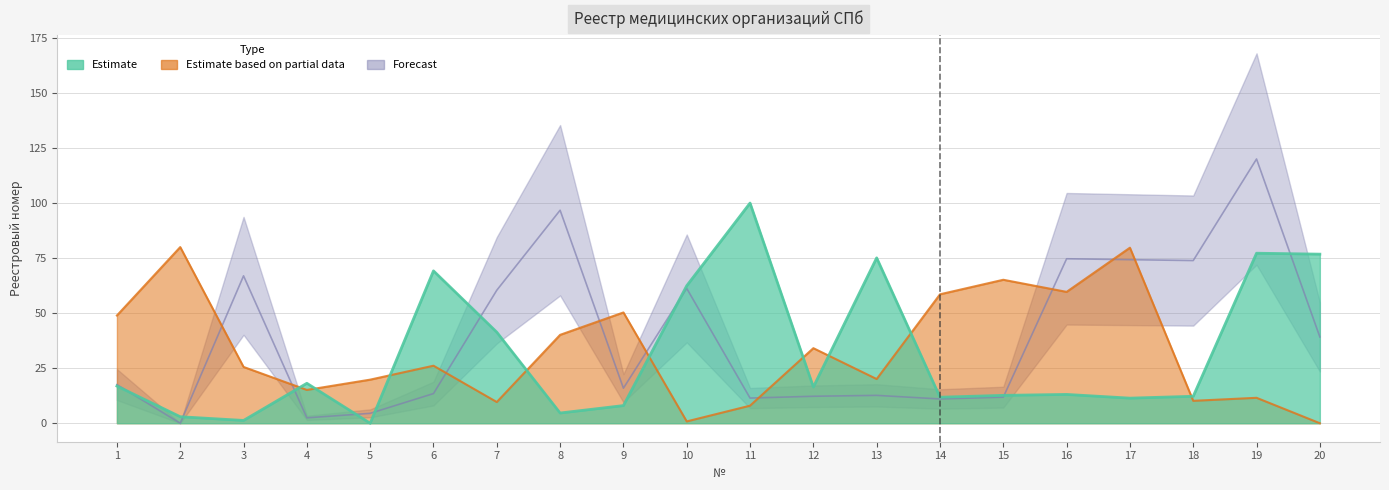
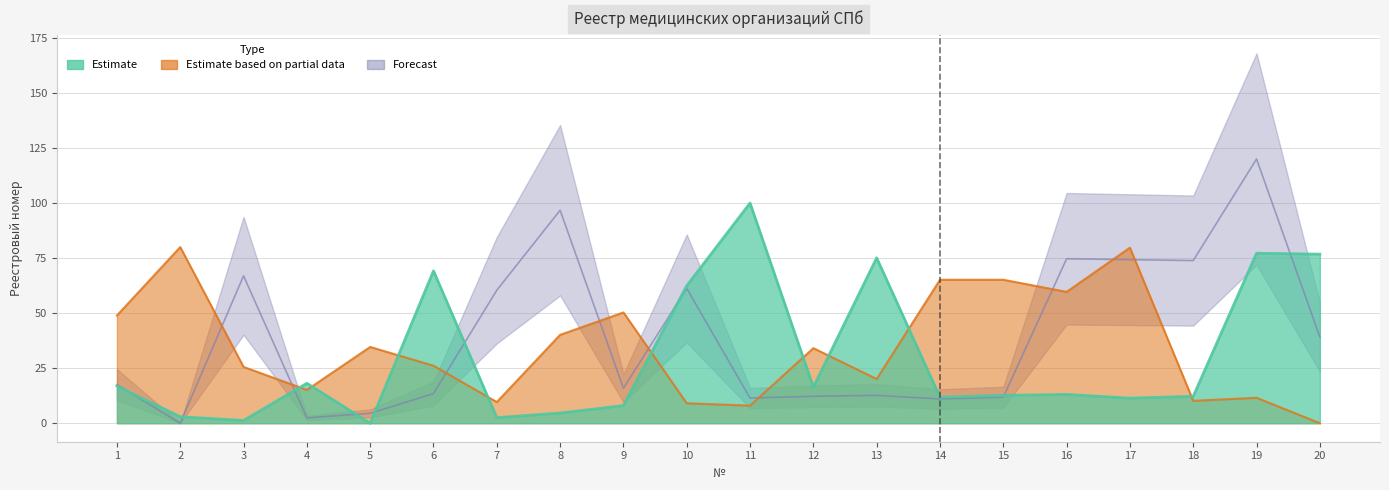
Estimate based on partial data, 5: 20 -> 35
Estimate, 7: 41 -> 3
Estimate based on partial data, 10: 1 -> 9
Estimate based on partial data, 14: 59 -> 65
